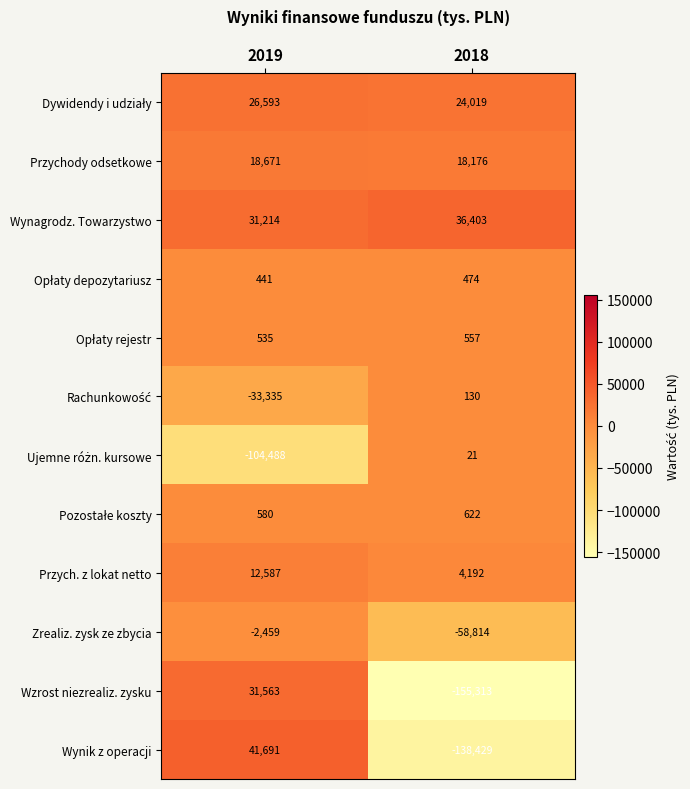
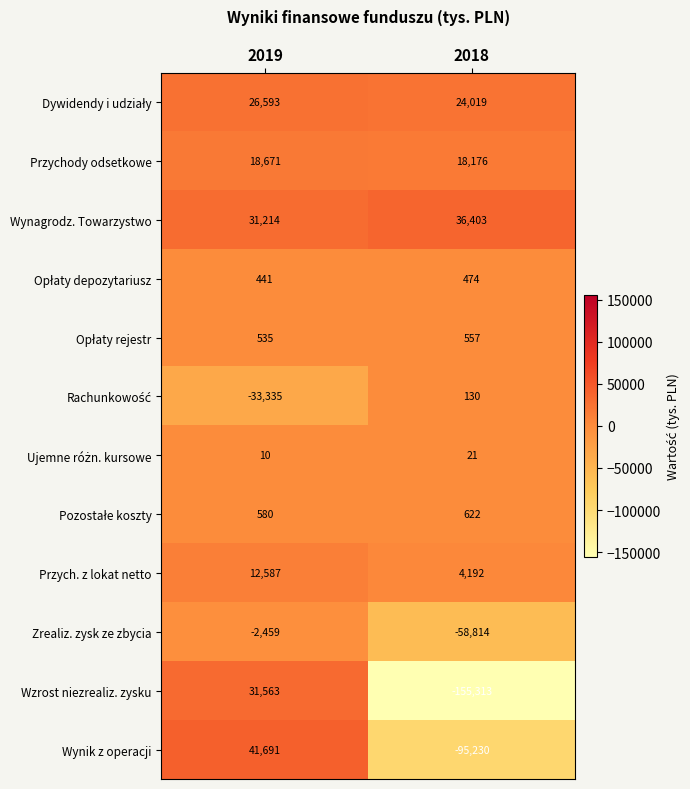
Ujemne różn. kursowe, 2019: -104,488 -> 10
Wynik z operacji, 2018: -138,429 -> -95,230
